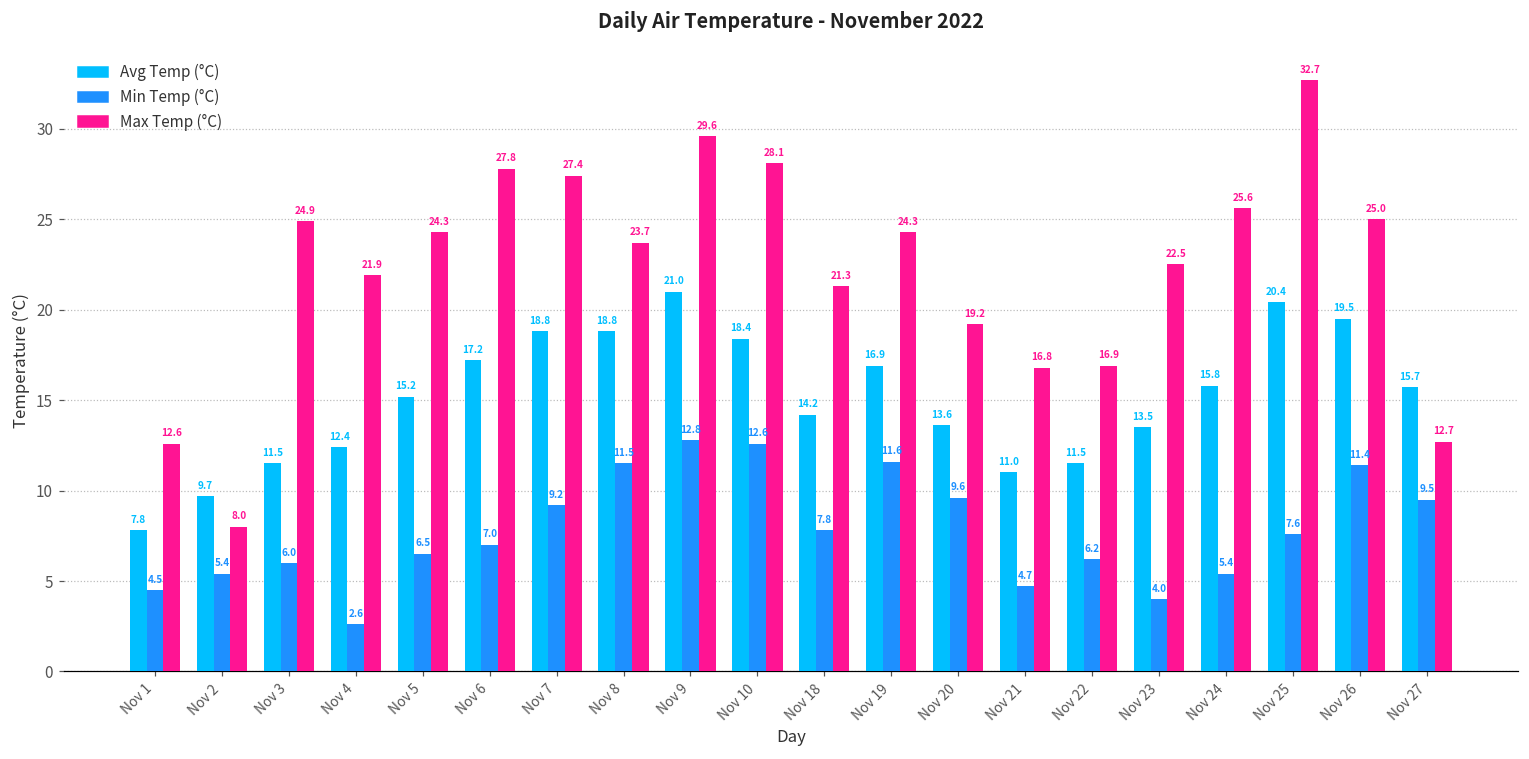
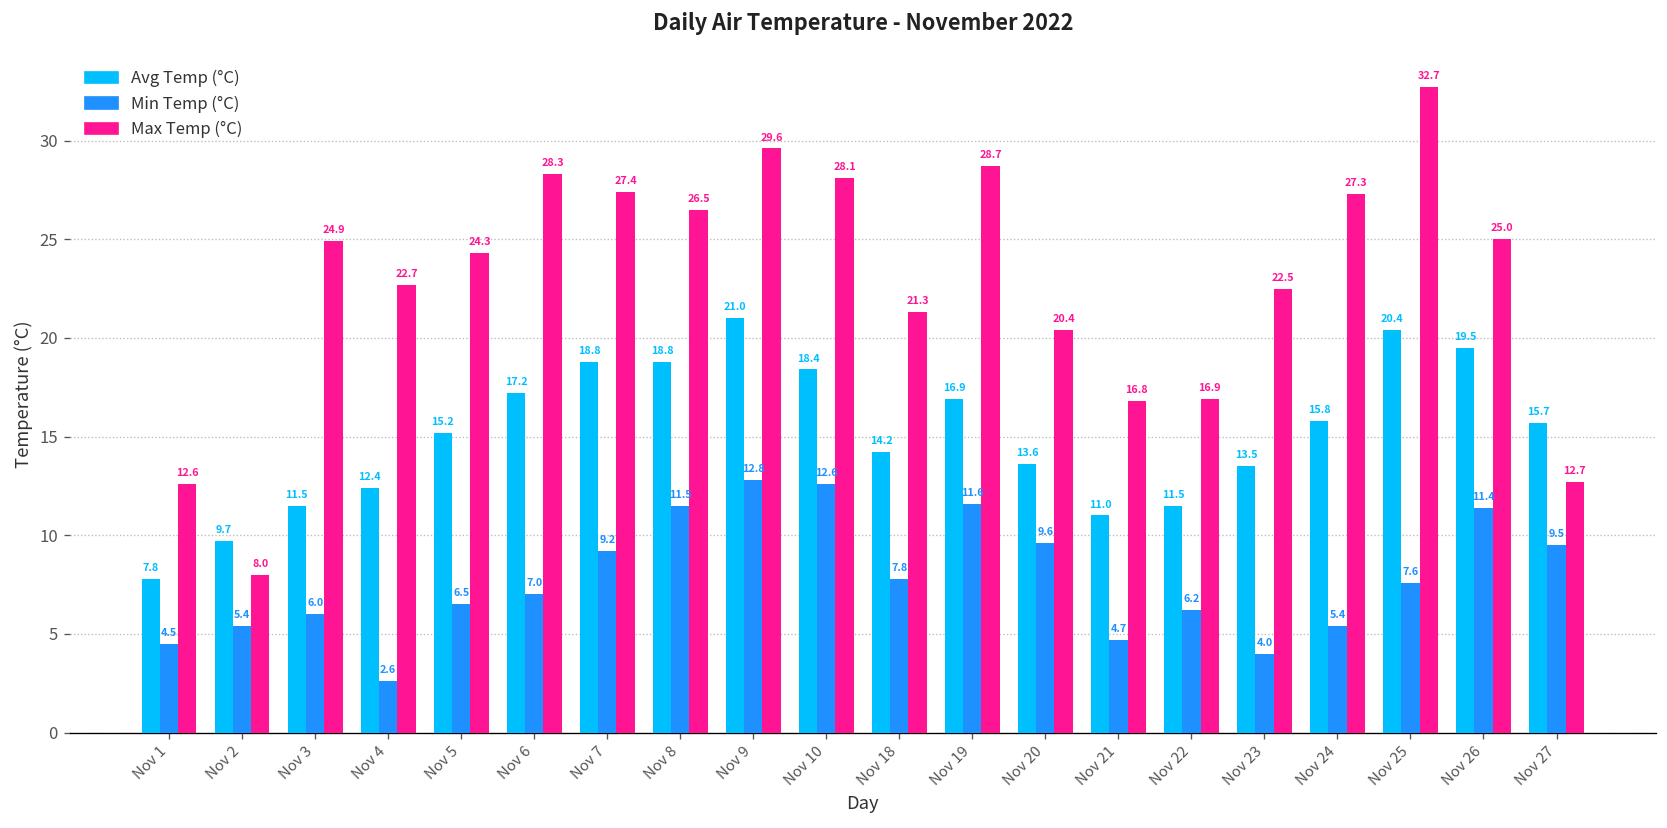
Max Temp (°C), Nov 4: 21.9 -> 22.7
Max Temp (°C), Nov 6: 27.8 -> 28.3
Max Temp (°C), Nov 8: 23.7 -> 26.5
Max Temp (°C), Nov 19: 24.3 -> 28.7
Max Temp (°C), Nov 20: 19.2 -> 20.4
Max Temp (°C), Nov 24: 25.6 -> 27.3
